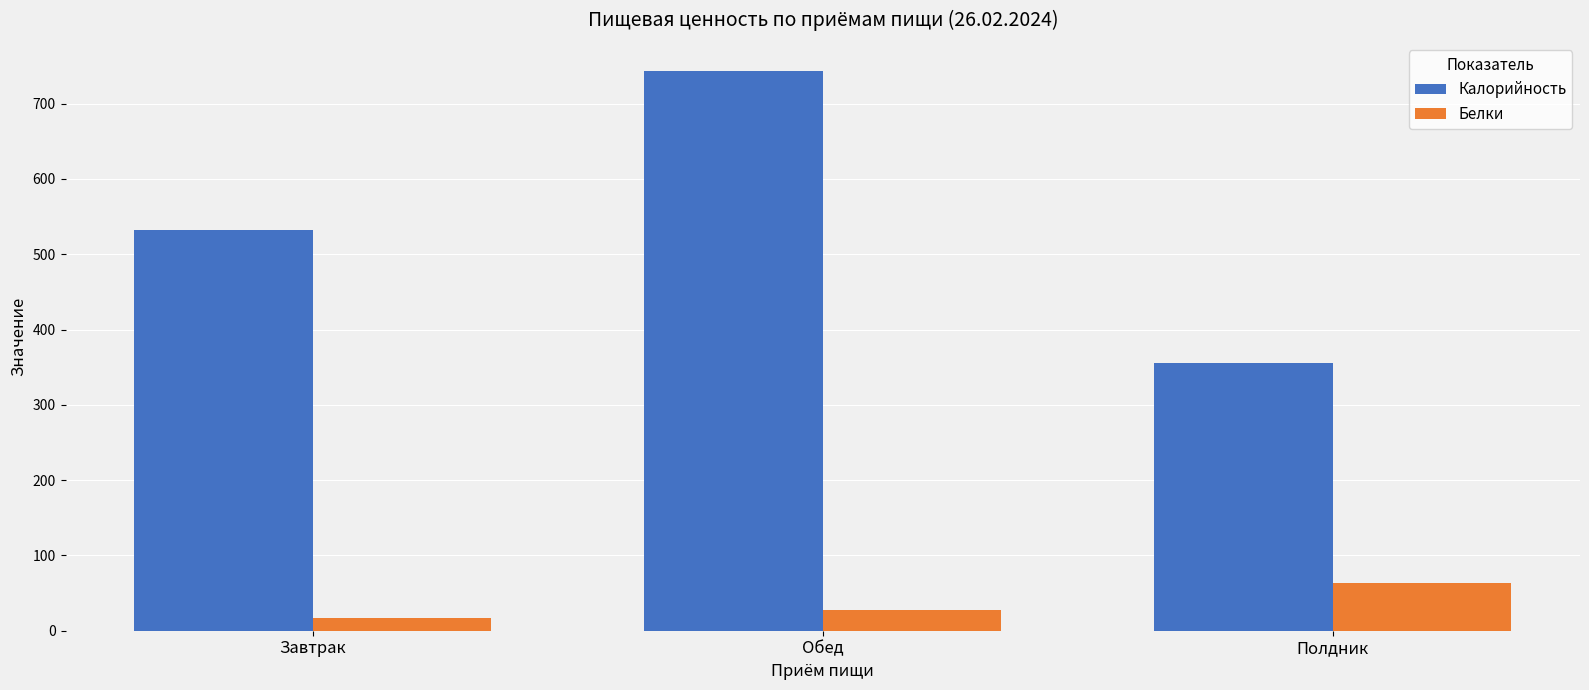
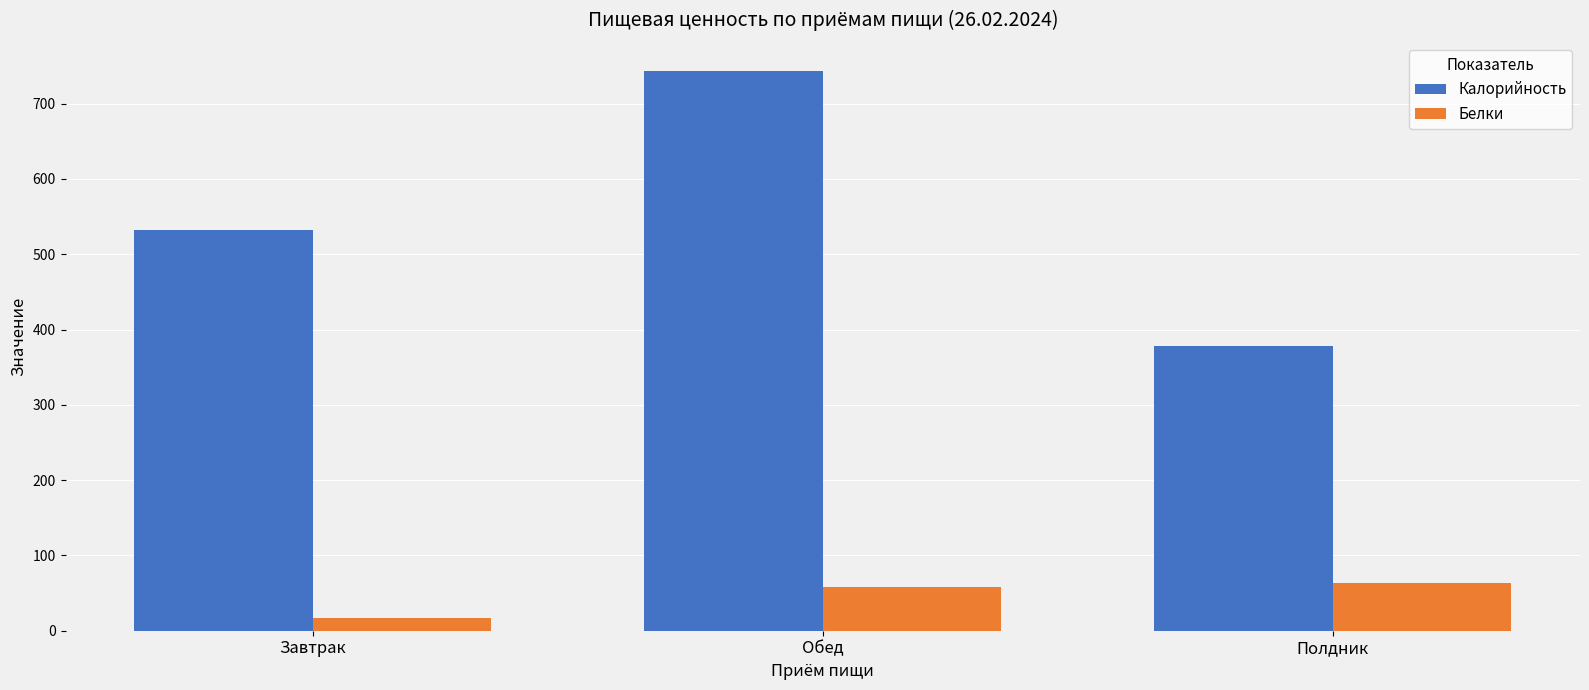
Белки, Обед: 30 -> 60
Калорийность, Полдник: 360 -> 380
